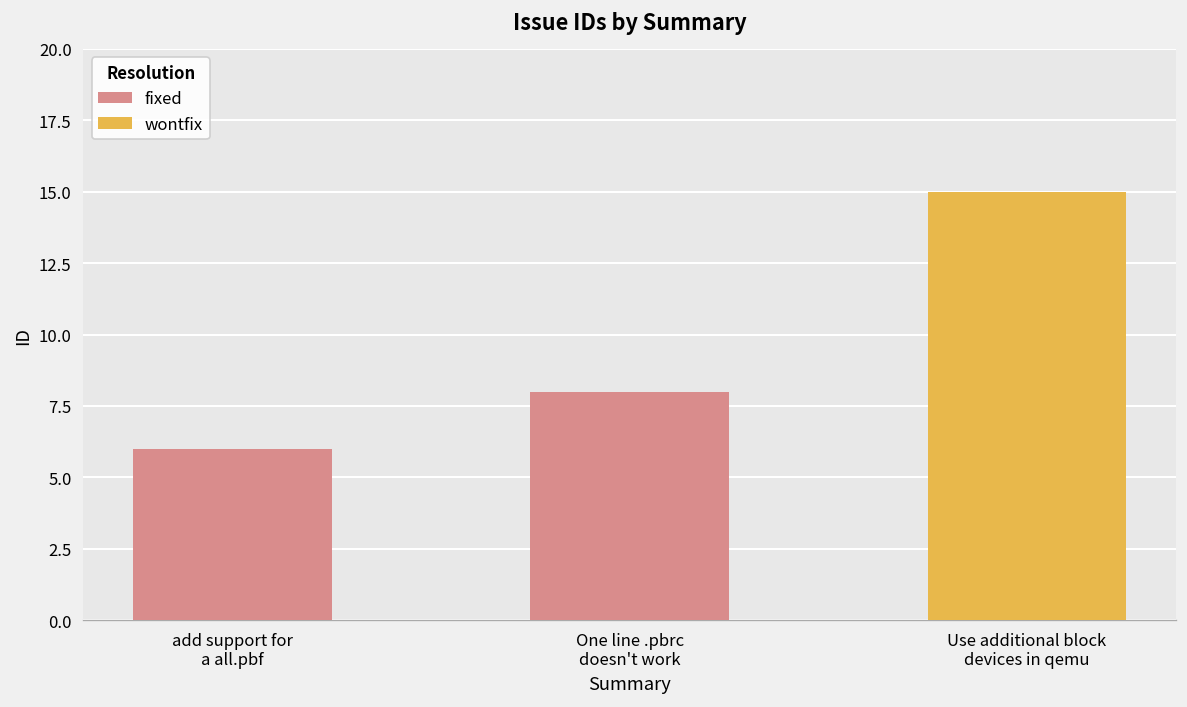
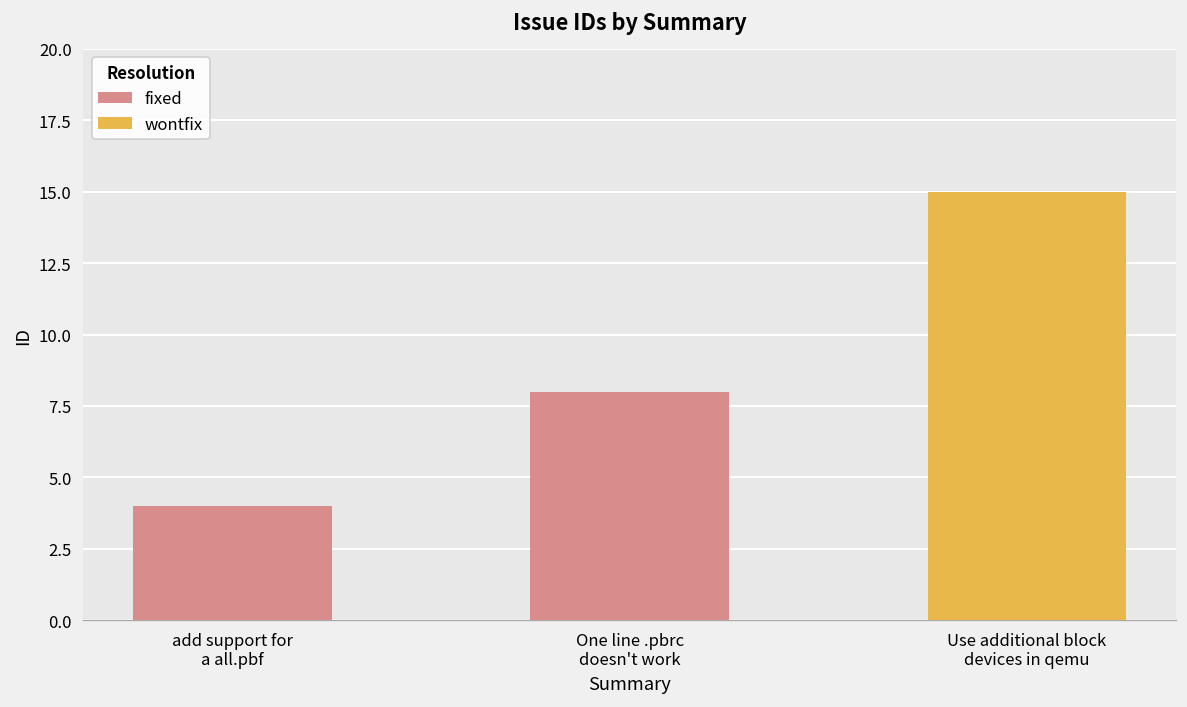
fixed, add support for a all.pbf: 6 -> 4
